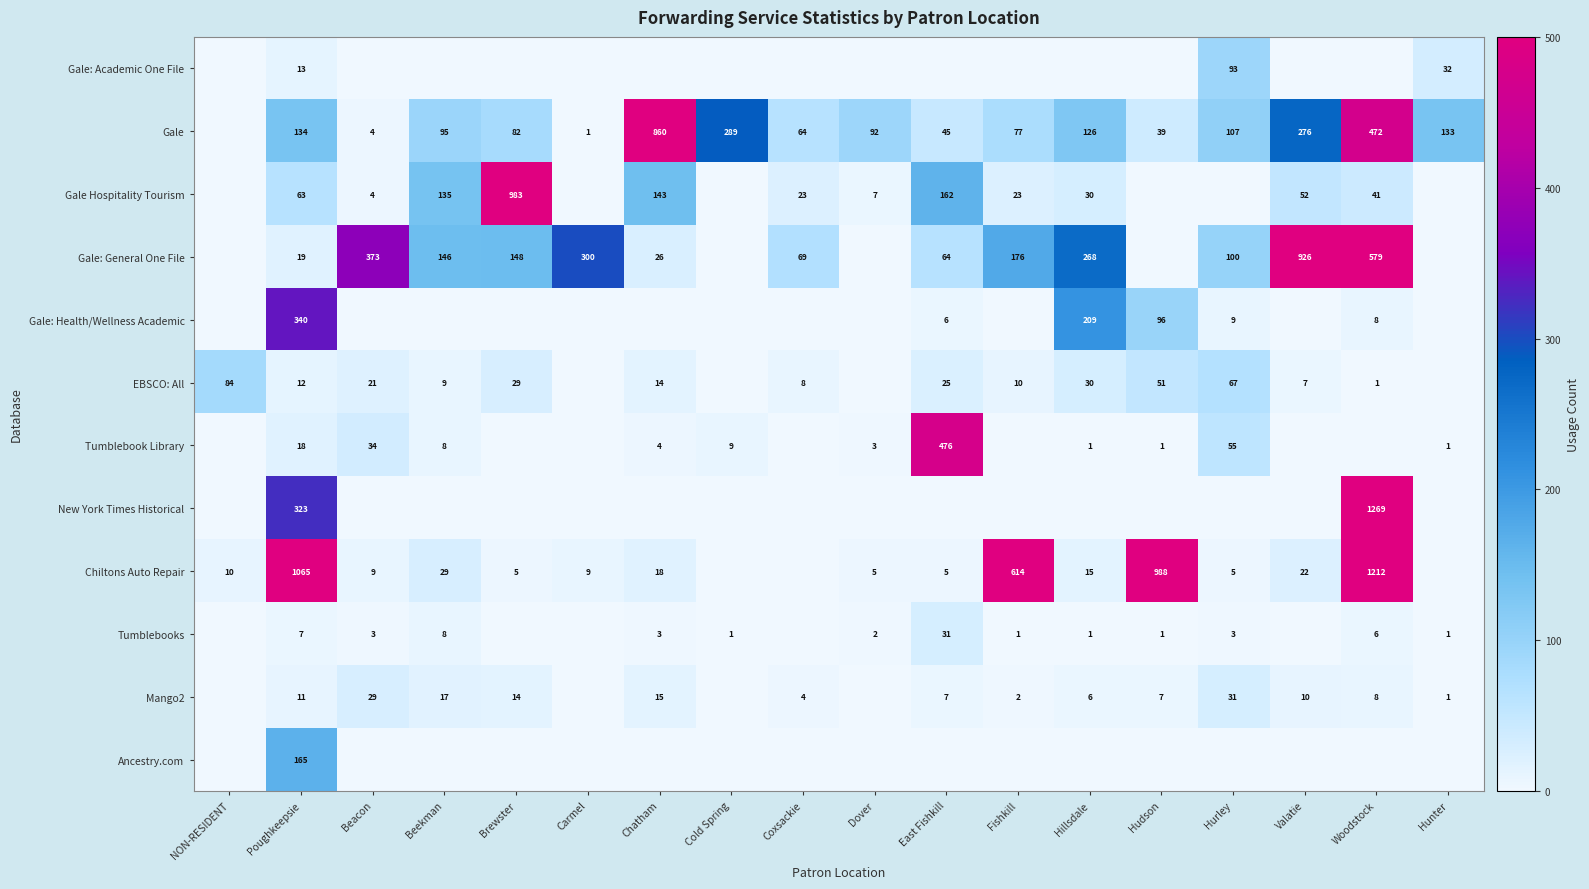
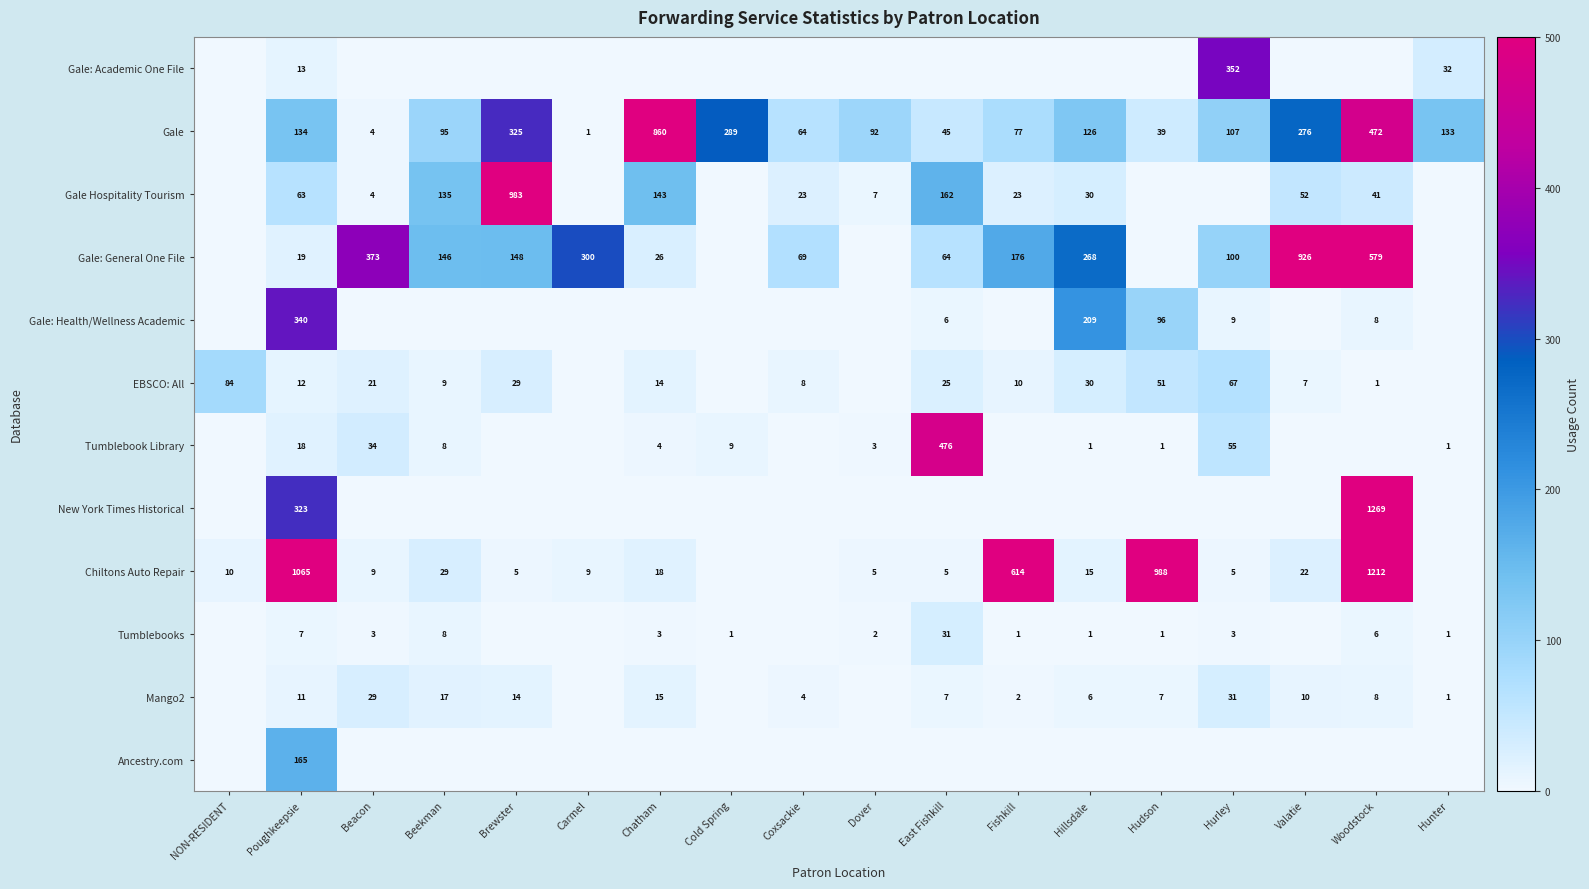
Gale: Academic One File, Hurley: 93 -> 352
Gale, Brewster: 82 -> 325
